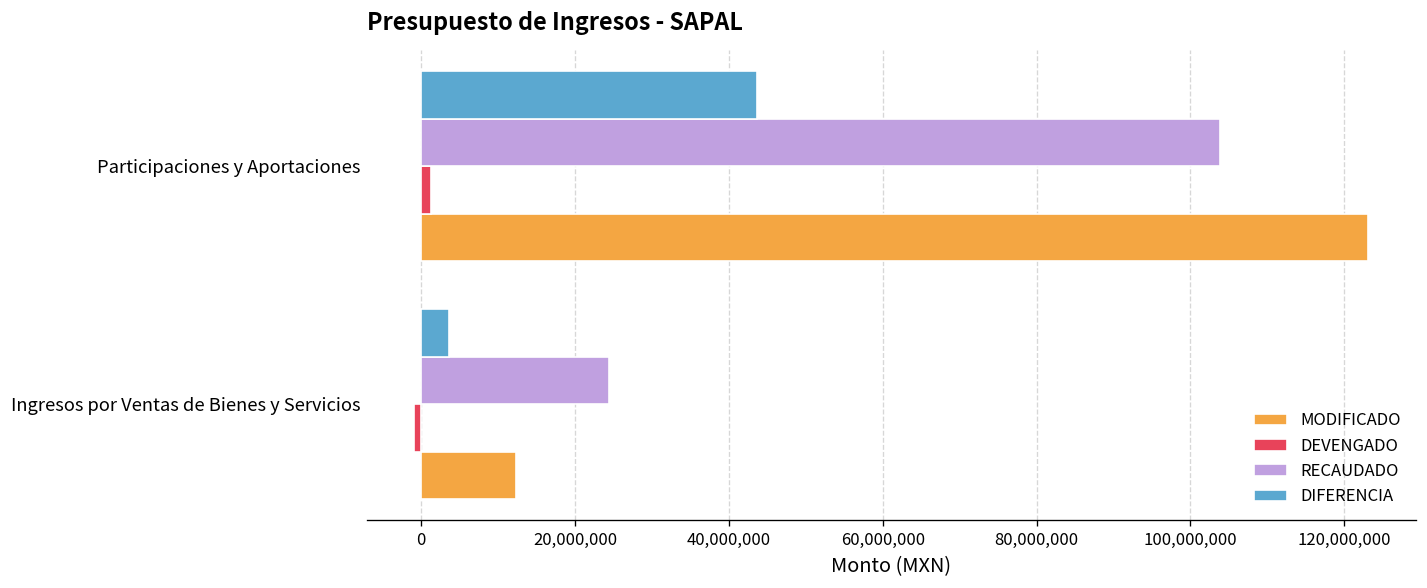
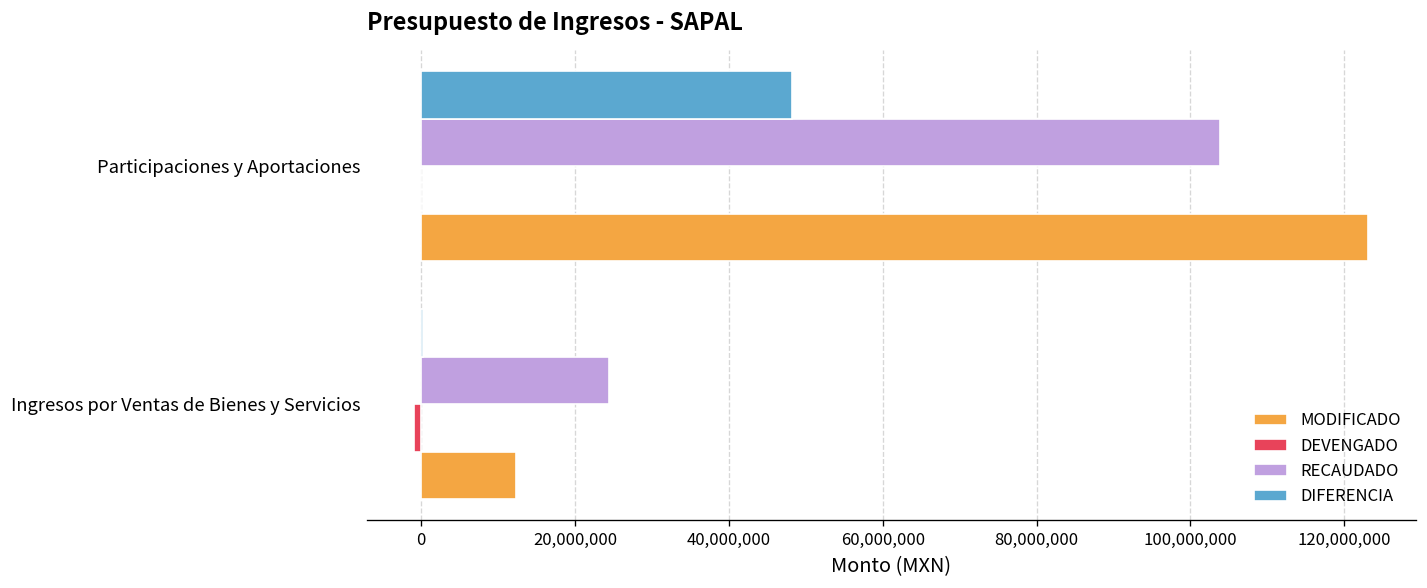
DIFERENCIA, Participaciones y Aportaciones: 44,000,000 -> 48,000,000
DEVENGADO, Participaciones y Aportaciones: 1,000,000 -> 0
DIFERENCIA, Ingresos por Ventas de Bienes y Servicios: 4,000,000 -> 0
